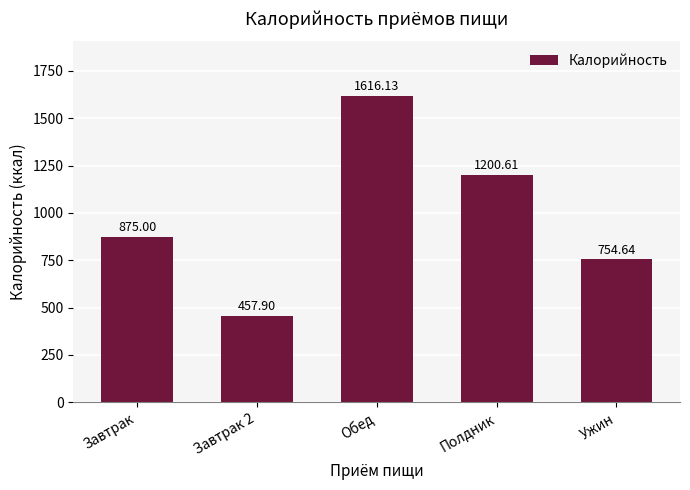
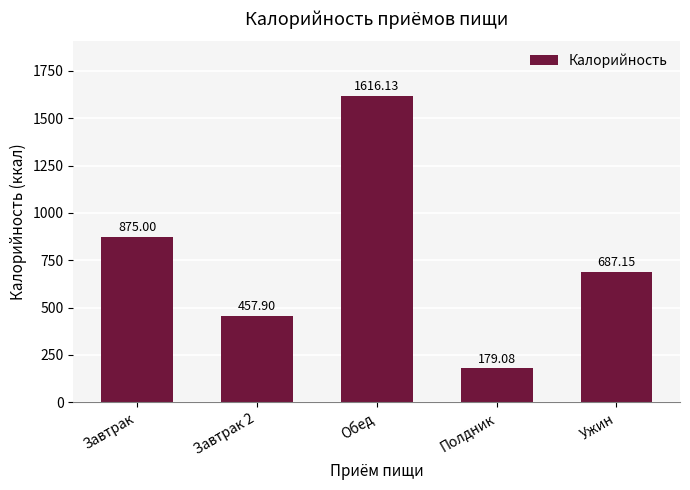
Полдник: 1200.61 -> 179.08
Ужин: 754.64 -> 687.15
